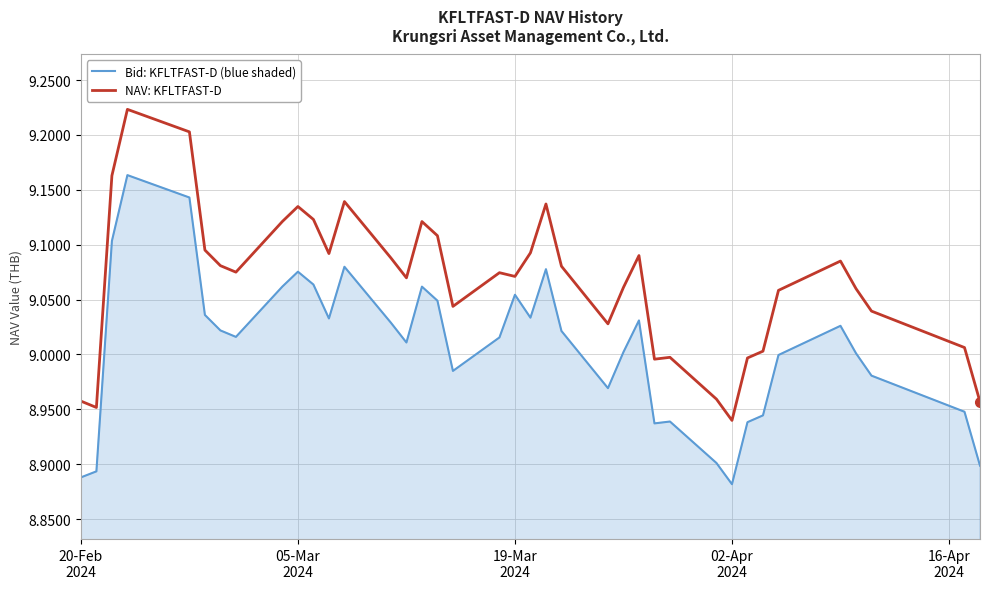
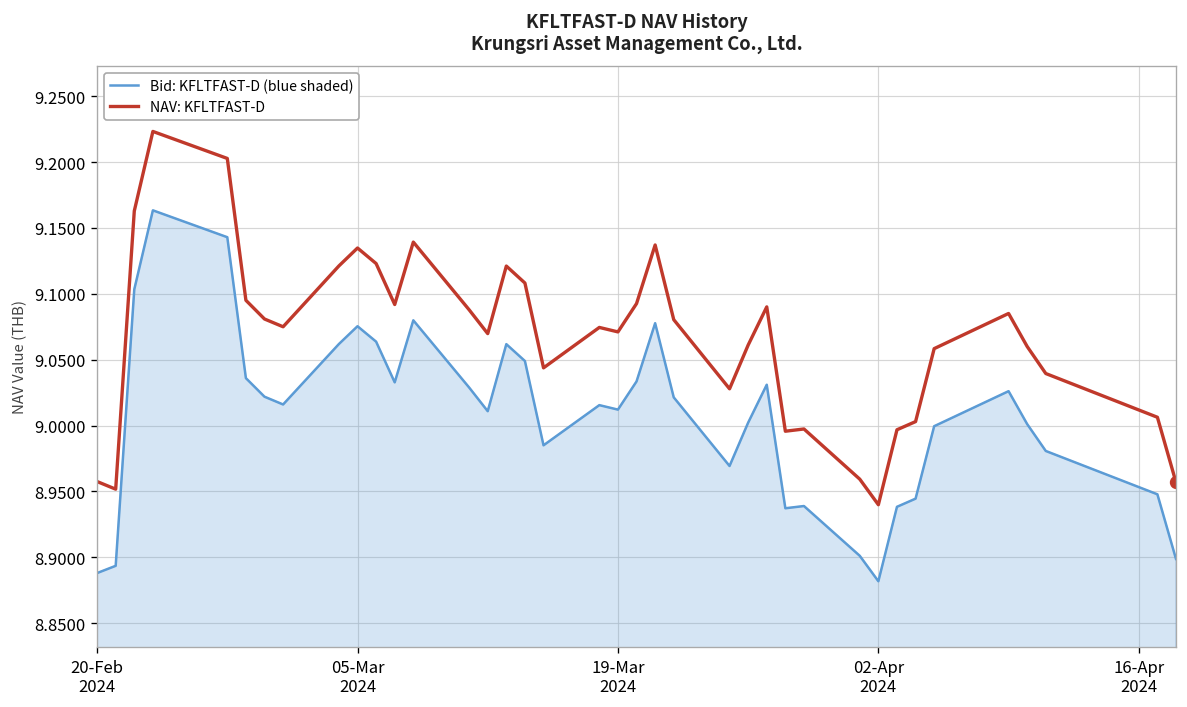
Bid: KFLTFAST-D (blue shaded), 19-Mar 2024: 9.054 -> 9.012
